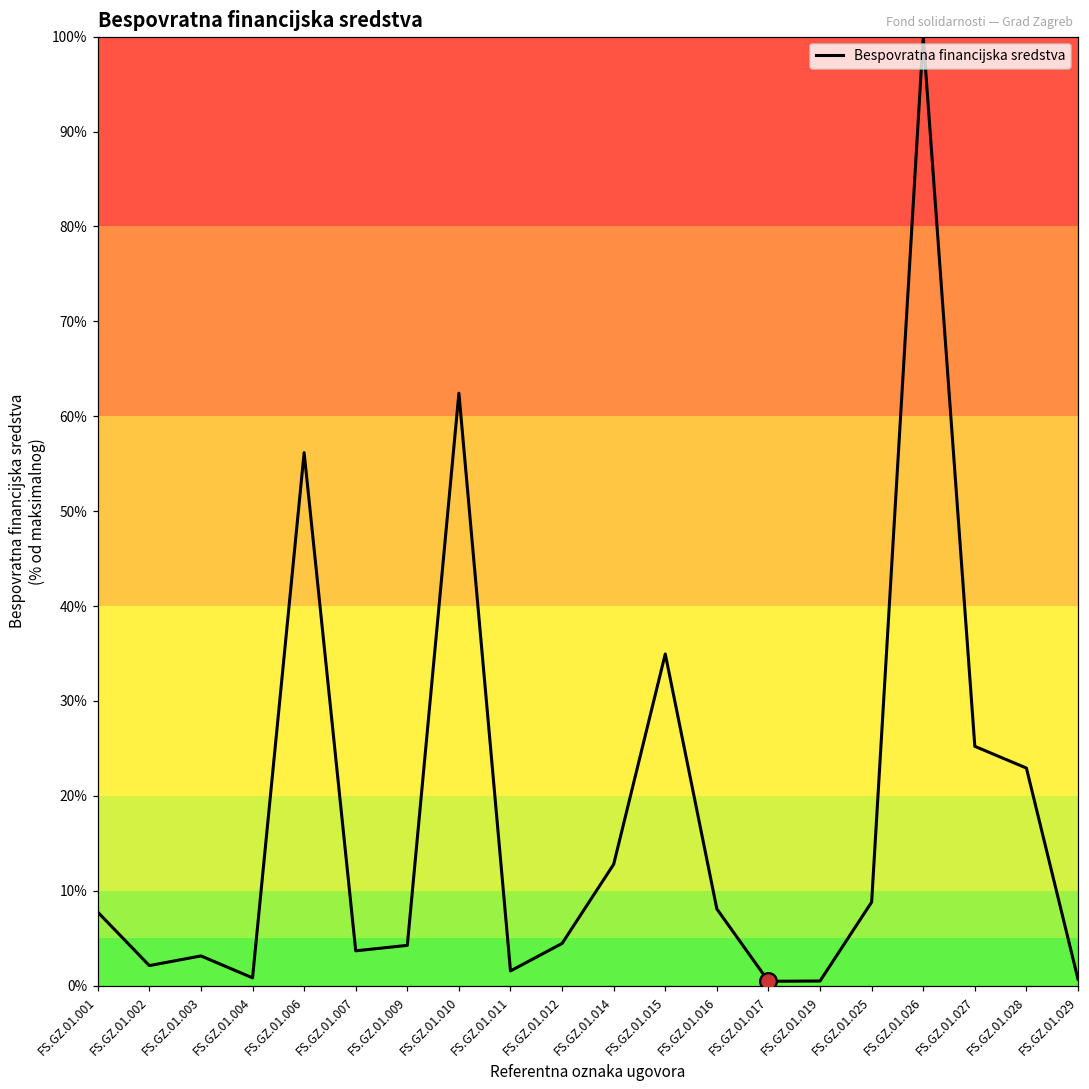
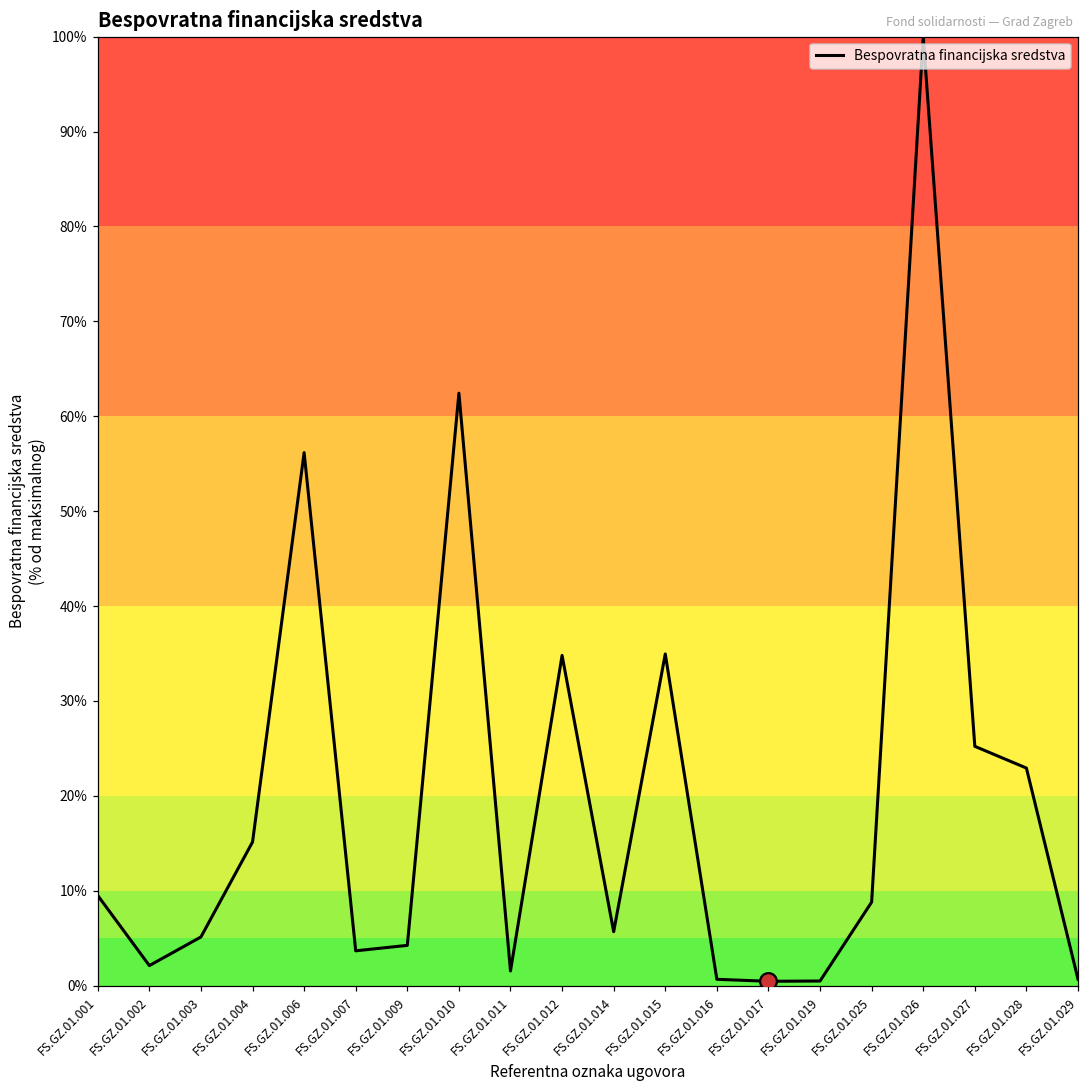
Bespovratna financijska sredstva, FS.GZ.01.001: 8% -> 9%
Bespovratna financijska sredstva, FS.GZ.01.003: 3% -> 5%
Bespovratna financijska sredstva, FS.GZ.01.004: 1% -> 15%
Bespovratna financijska sredstva, FS.GZ.01.012: 4% -> 35%
Bespovratna financijska sredstva, FS.GZ.01.014: 13% -> 6%
Bespovratna financijska sredstva, FS.GZ.01.016: 8% -> 1%
